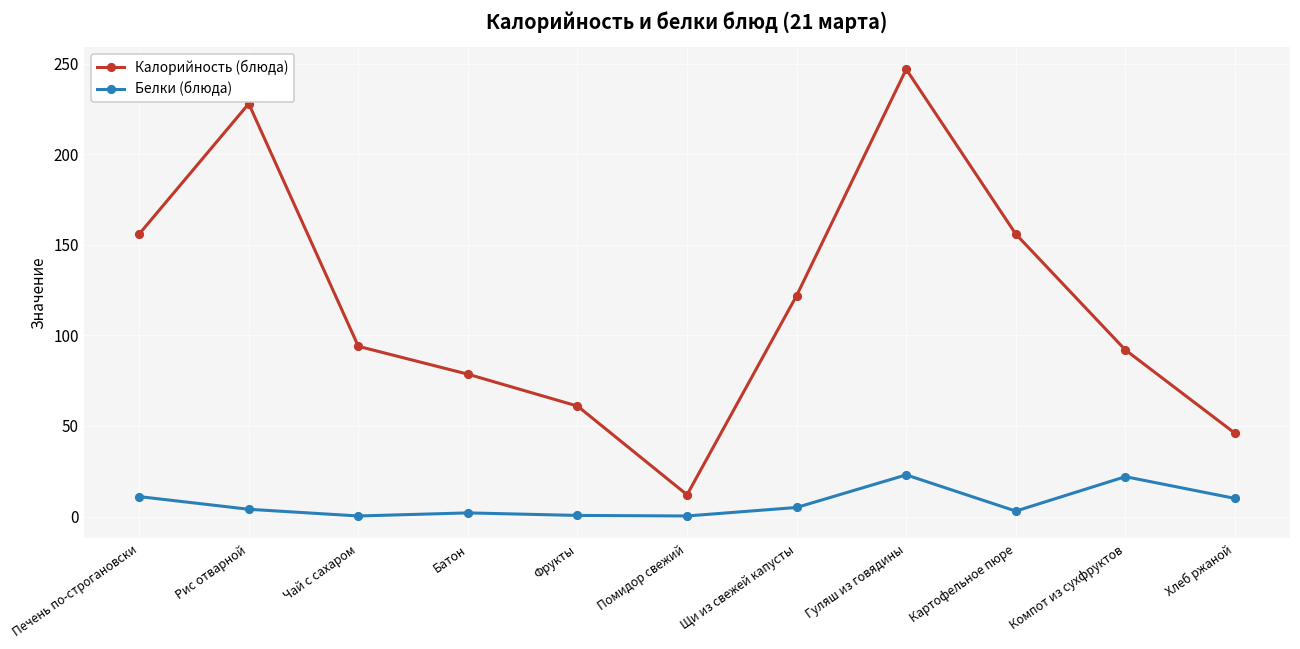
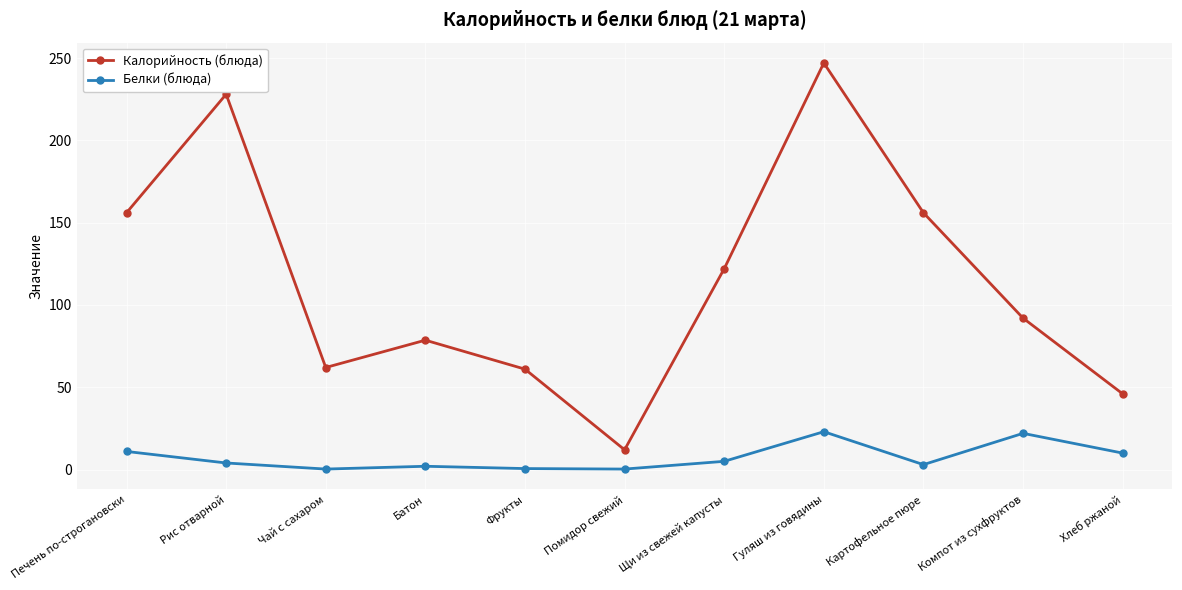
Калорийность (блюда), Чай с сахаром: 94 -> 62
